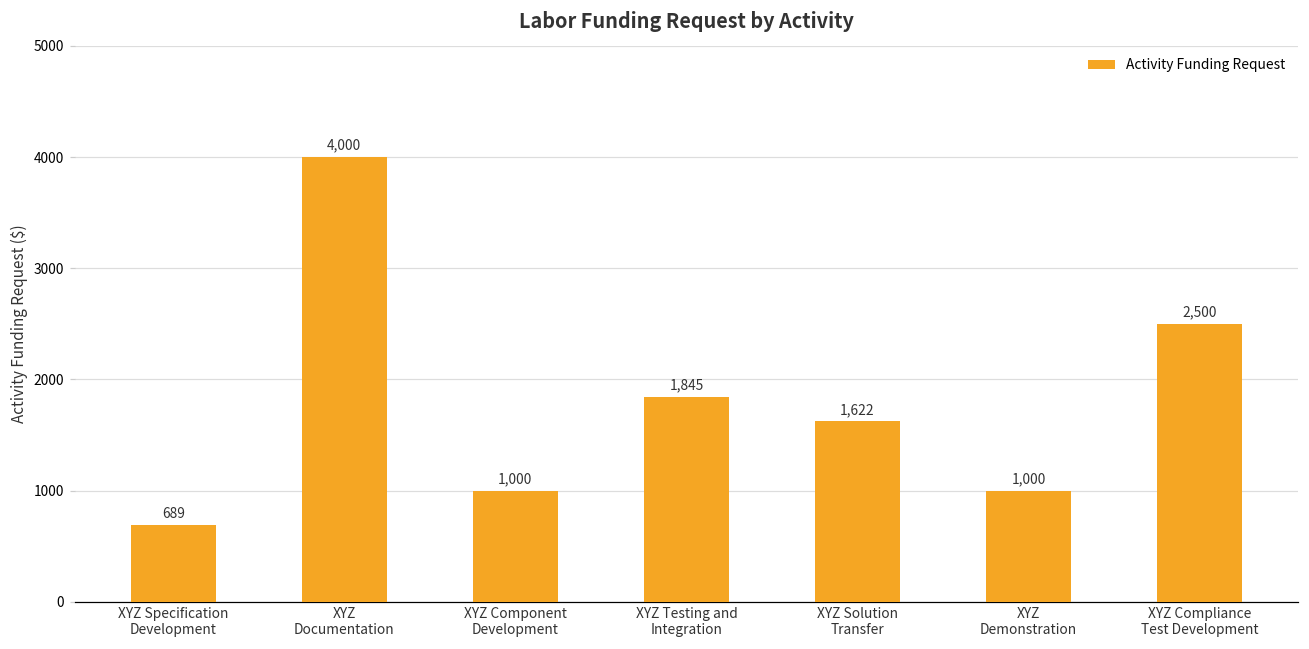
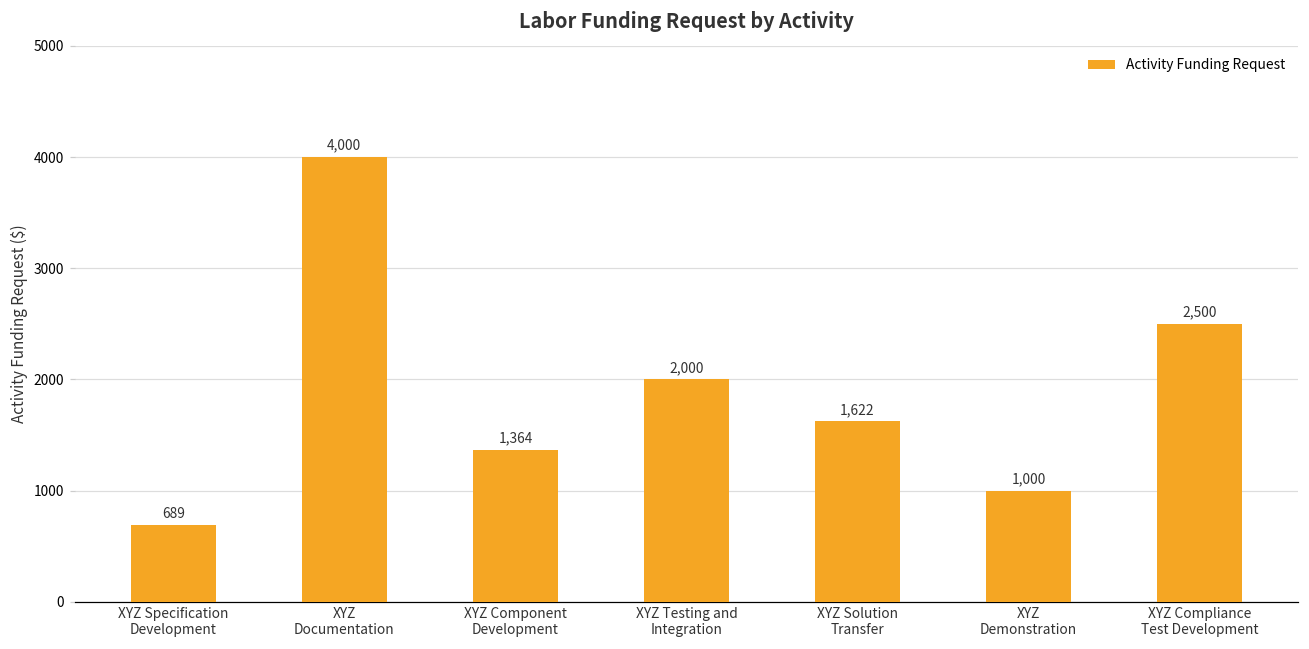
XYZ Component Development: 1,000 -> 1,364
XYZ Testing and Integration: 1,845 -> 2,000
